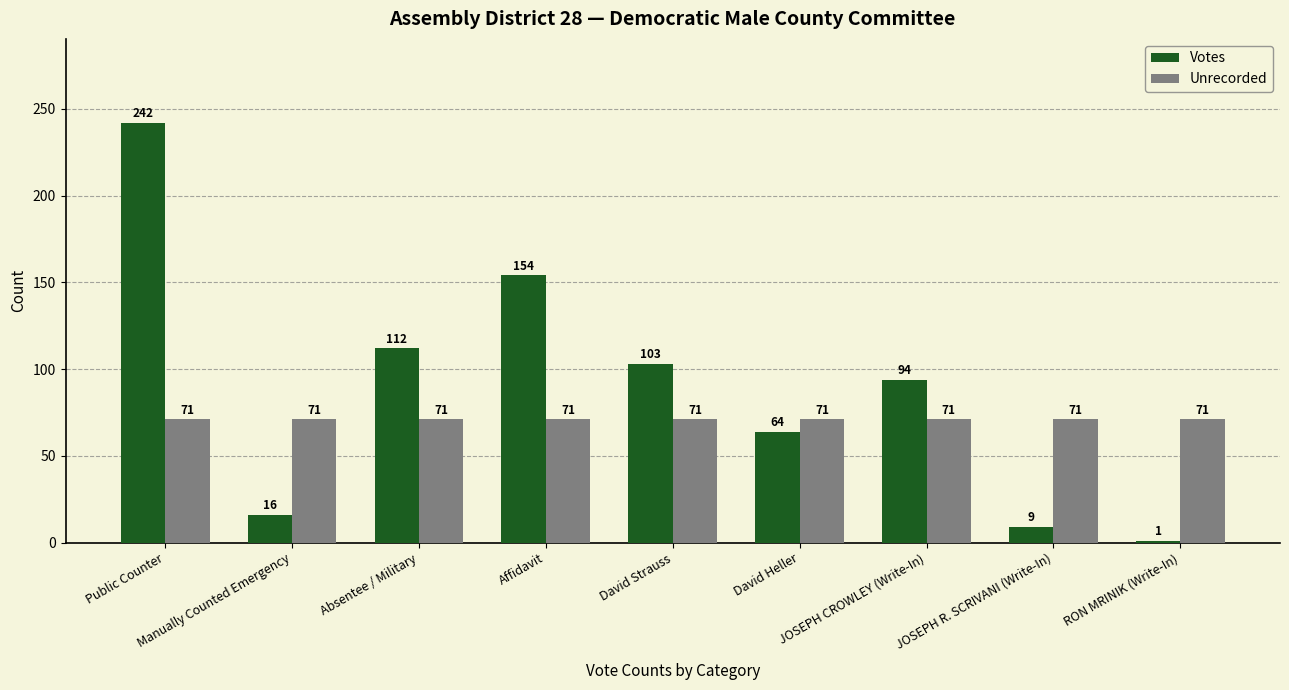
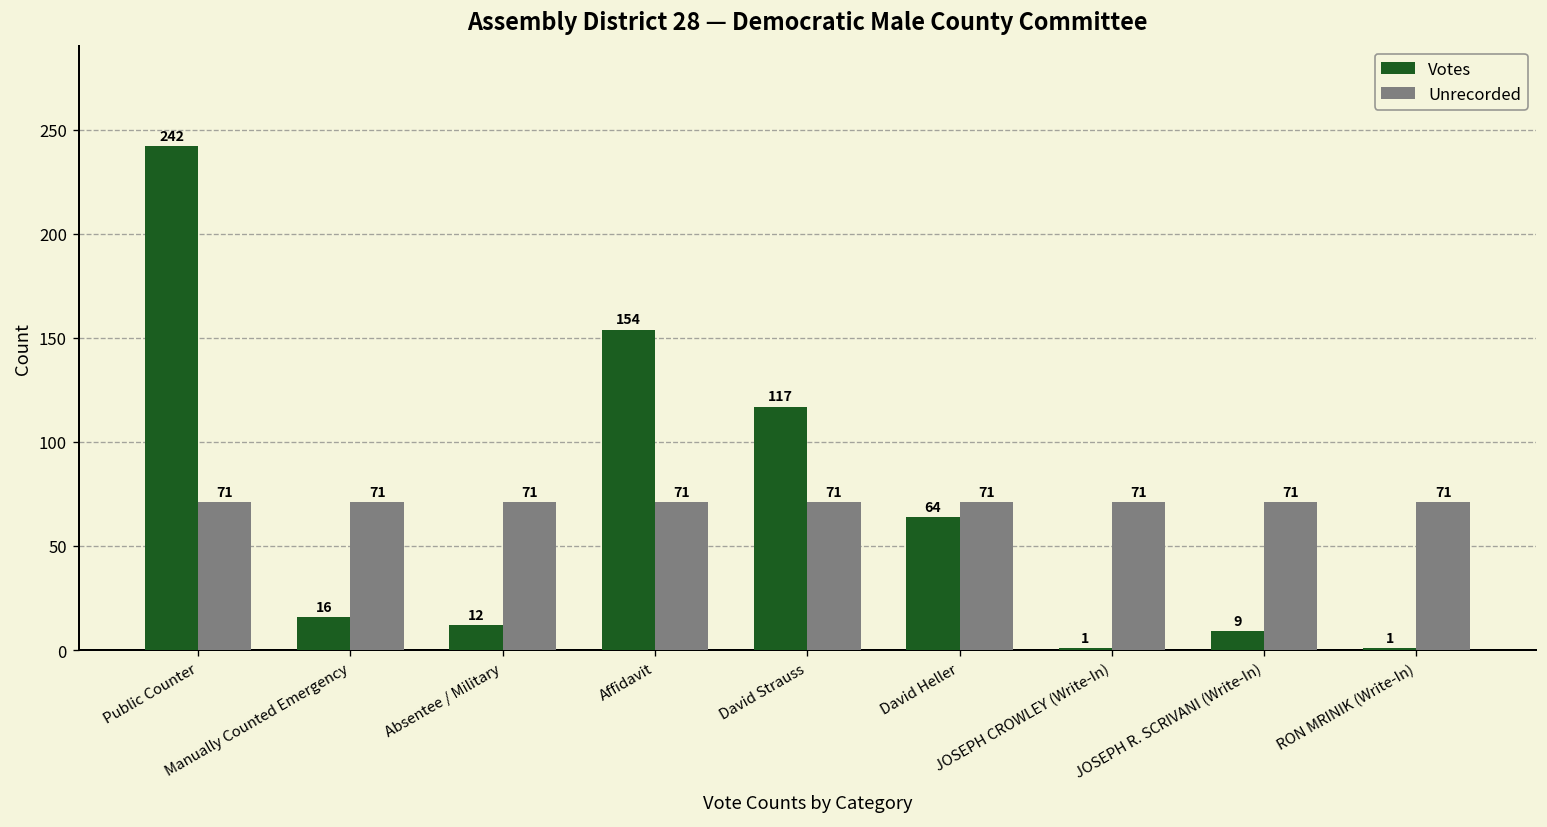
Votes, Absentee / Military: 112 -> 12
Votes, David Strauss: 103 -> 117
Votes, JOSEPH CROWLEY (Write-In): 94 -> 1
